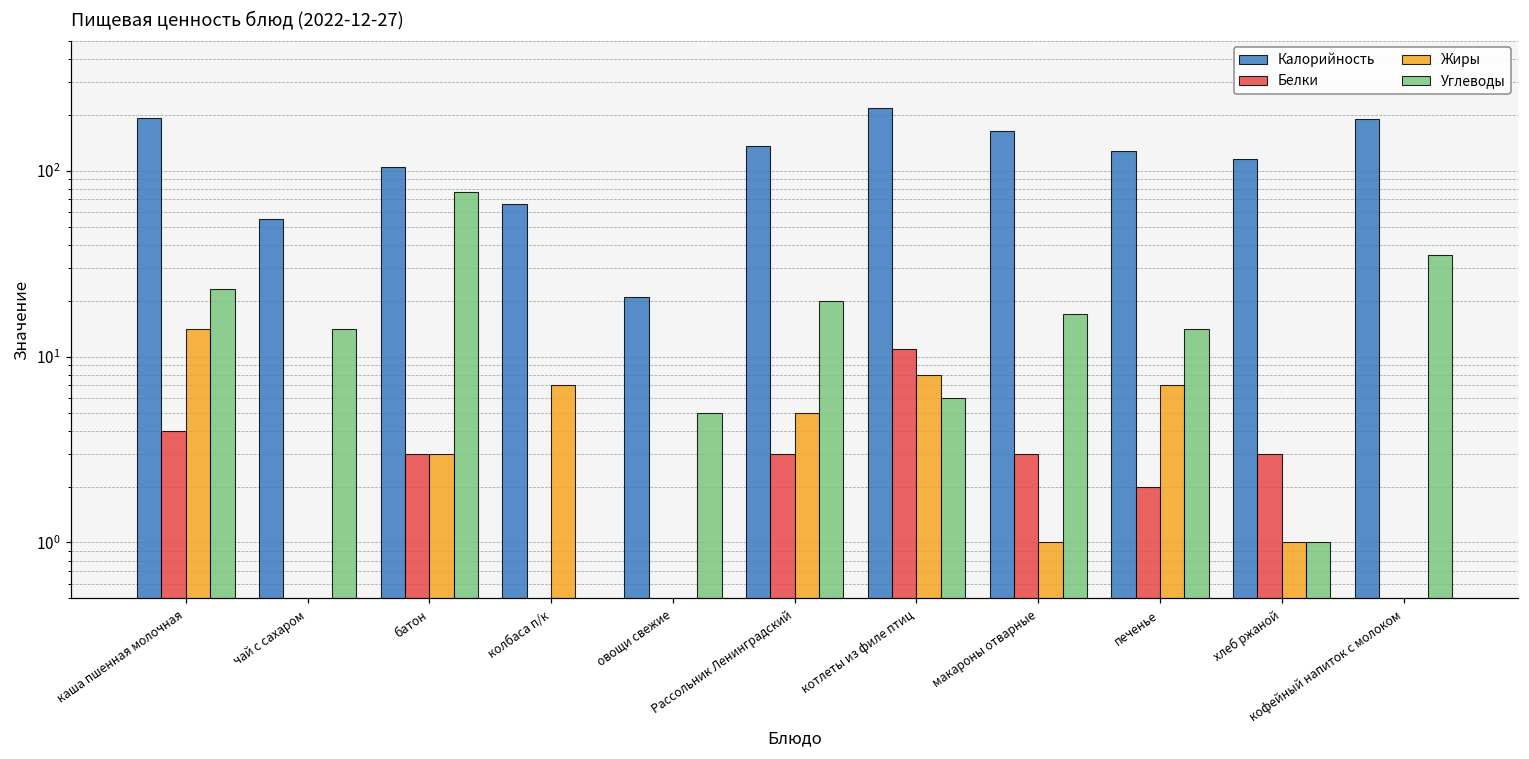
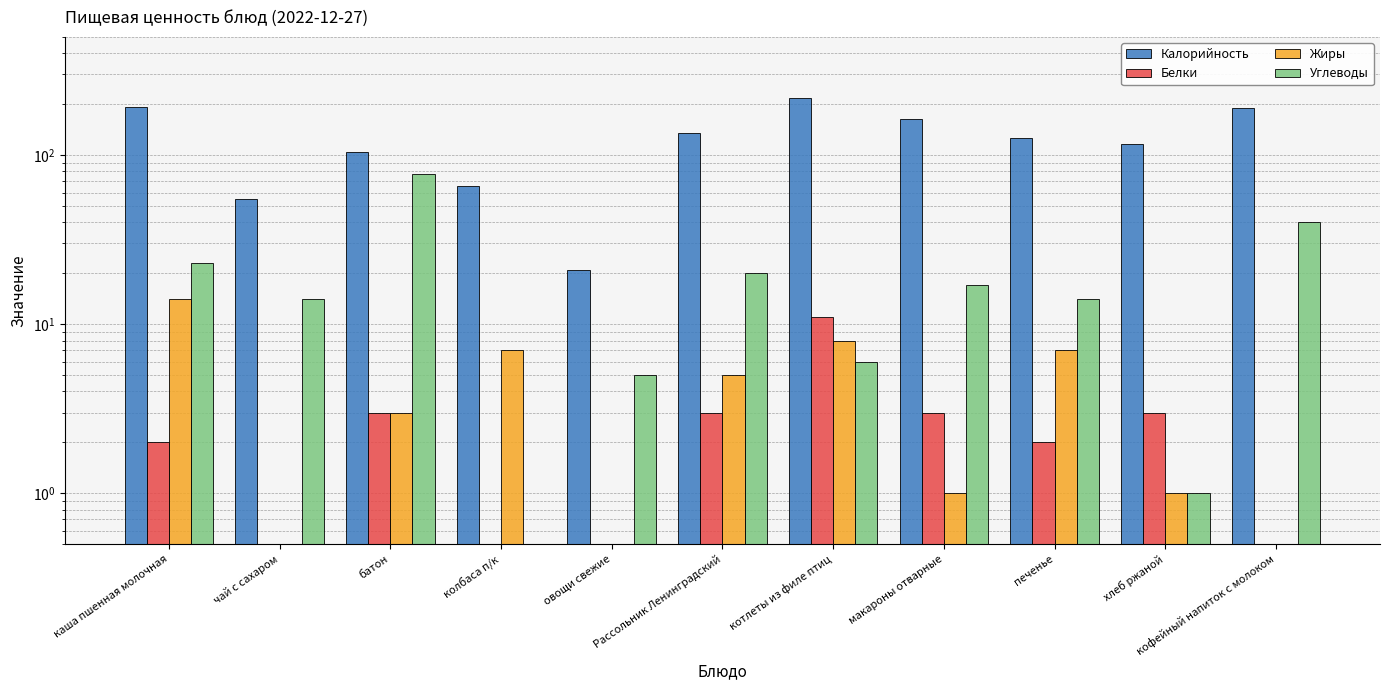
Белки, каша пшенная молочная: 4 -> 2
Углеводы, кофейный напиток с молоком: 35 -> 40
